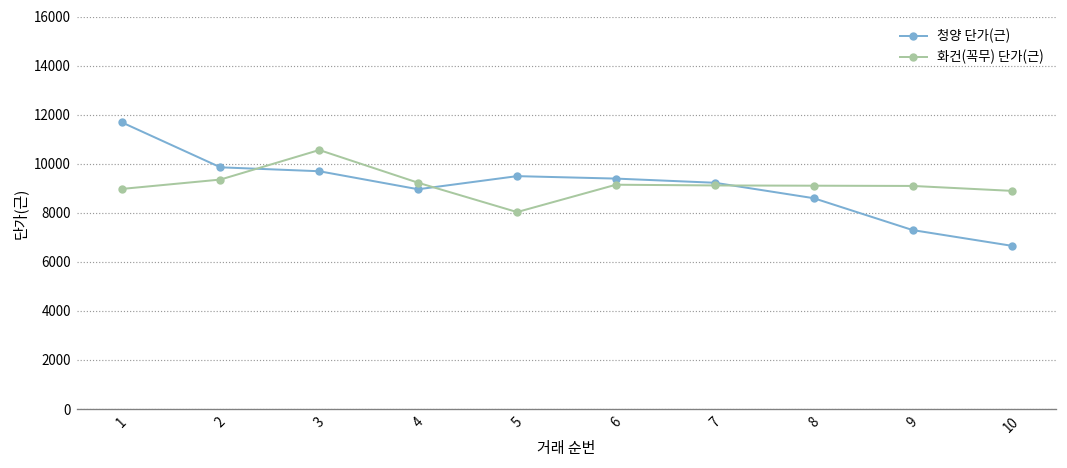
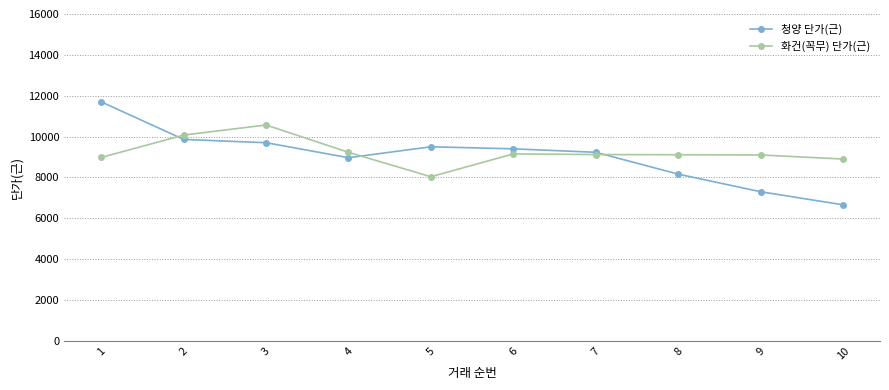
화건(꼭무) 단가(근), 2: 9400 -> 10100
청양 단가(근), 8: 8600 -> 8200
